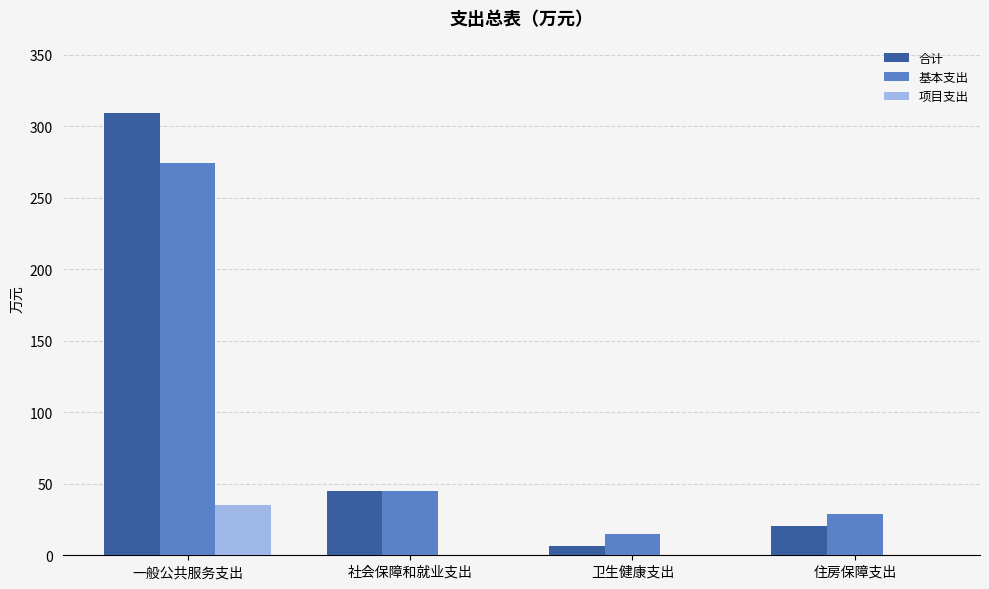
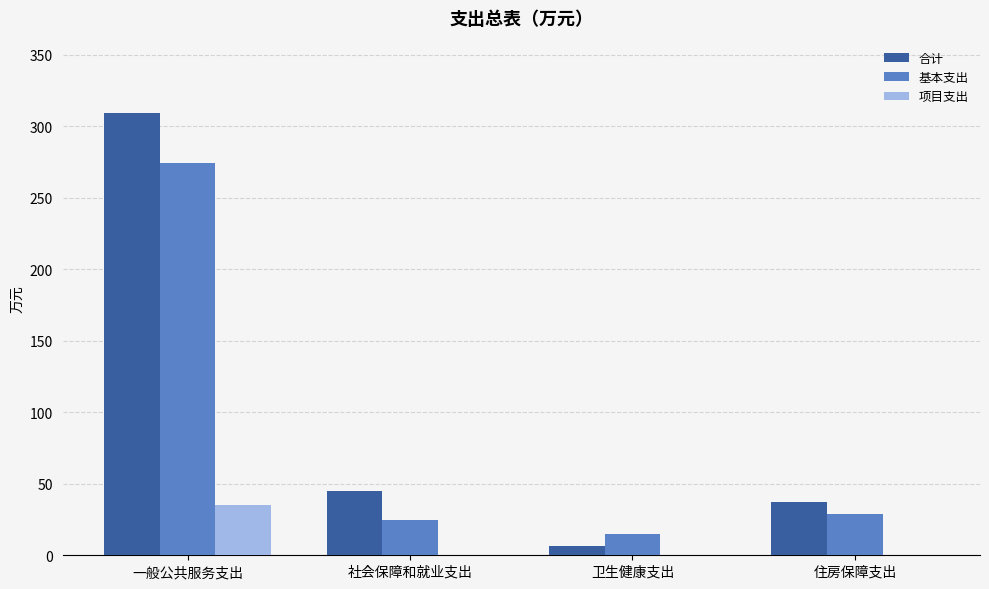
基本支出, 社会保障和就业支出: 45 -> 24
合计, 住房保障支出: 20 -> 37
